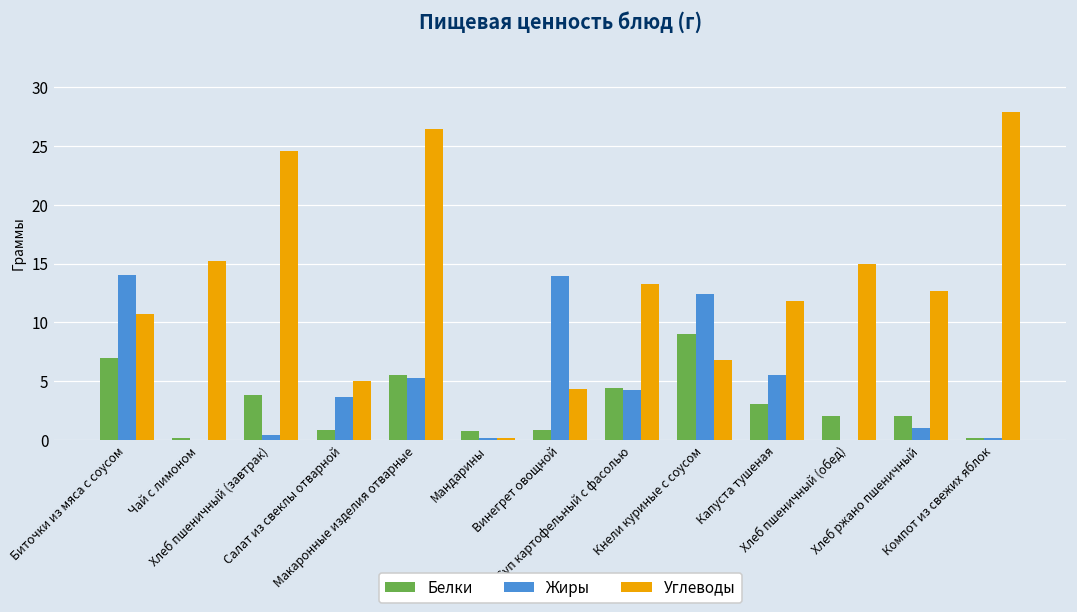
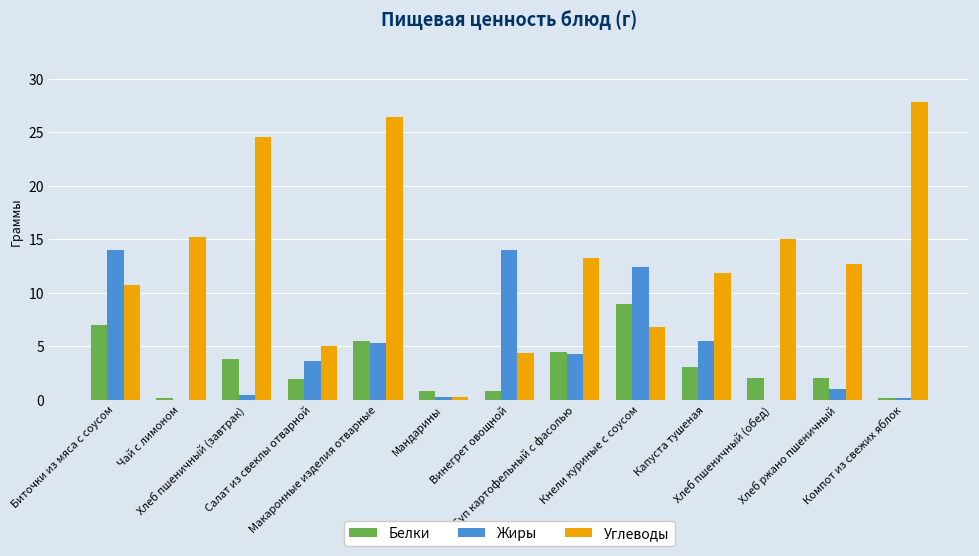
Белки, Салат из свеклы отварной: 0.9 -> 1.9
